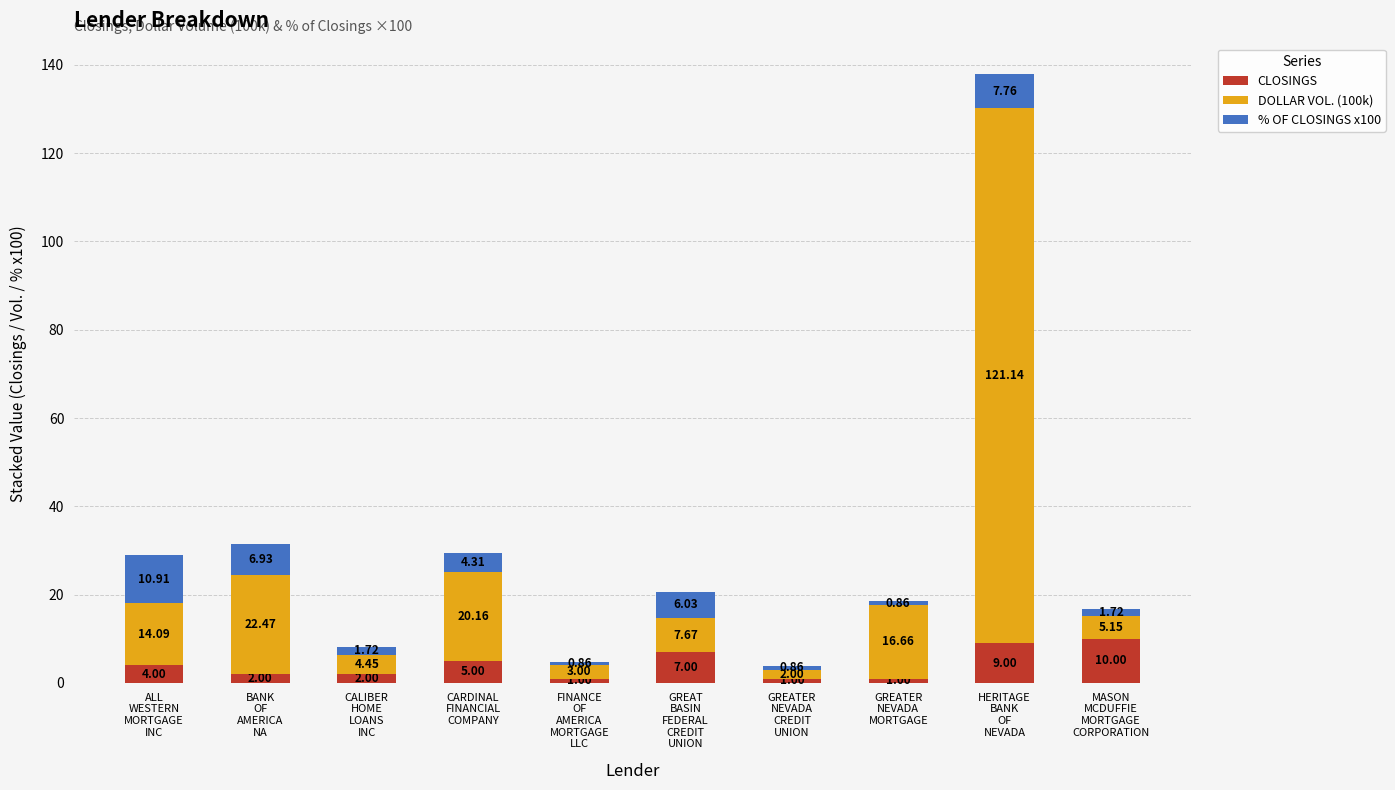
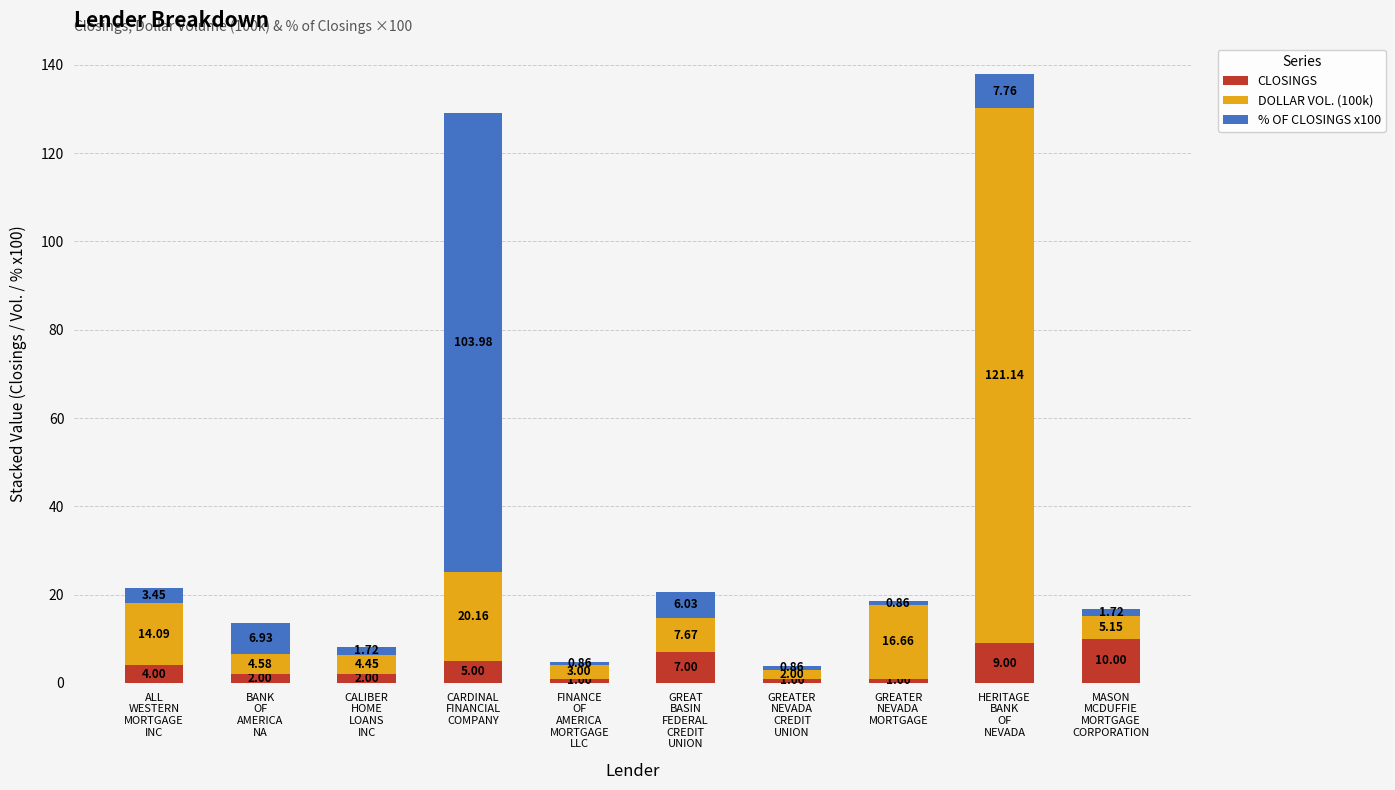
% OF CLOSINGS x100, ALL WESTERN MORTGAGE INC: 10.91 -> 3.45
DOLLAR VOL. (100k), BANK OF AMERICA NA: 22.47 -> 4.58
% OF CLOSINGS x100, CARDINAL FINANCIAL COMPANY: 4.31 -> 103.98
